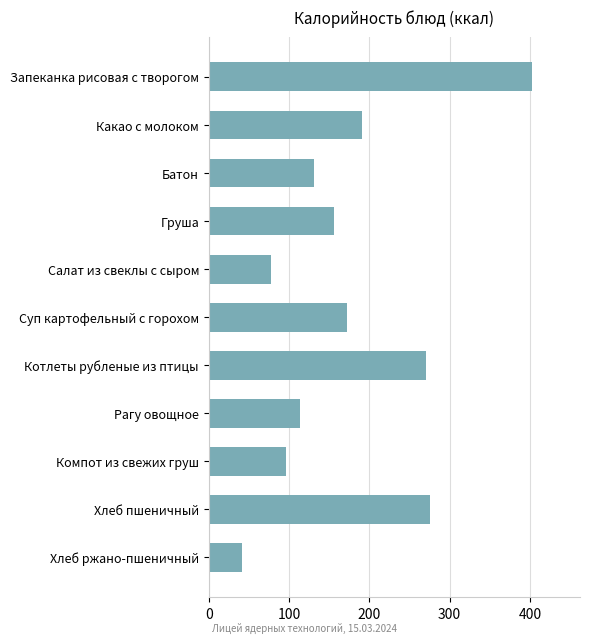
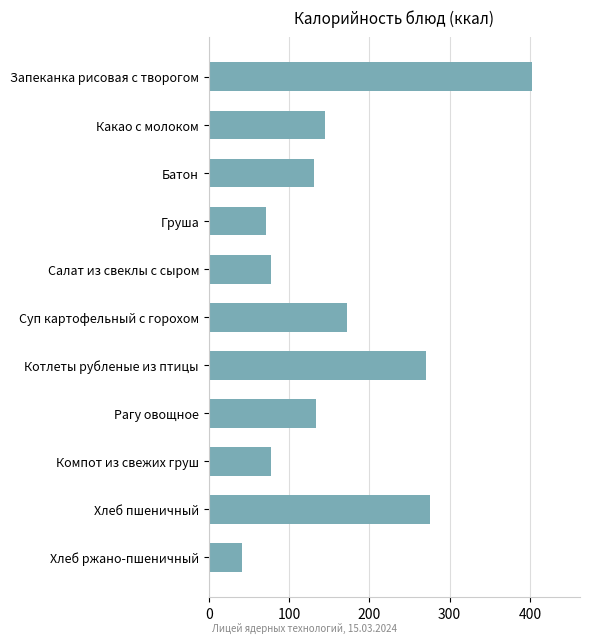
Какао с молоком: 190 -> 150
Груша: 160 -> 70
Рагу овощное: 110 -> 130
Компот из свежих груш: 100 -> 80
